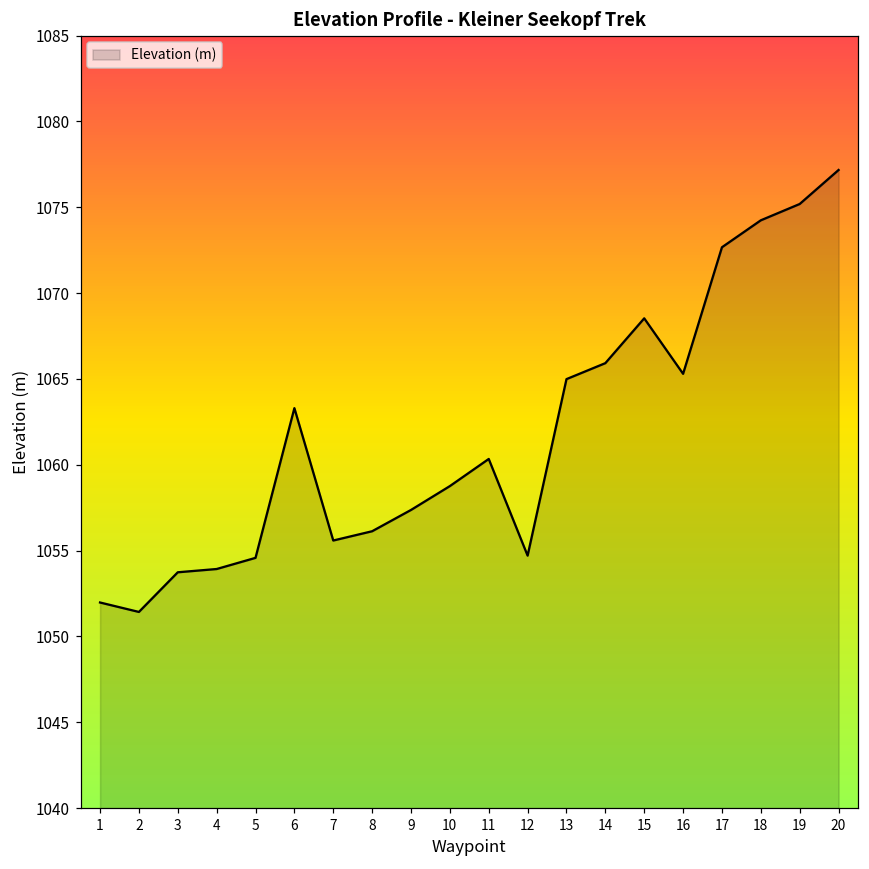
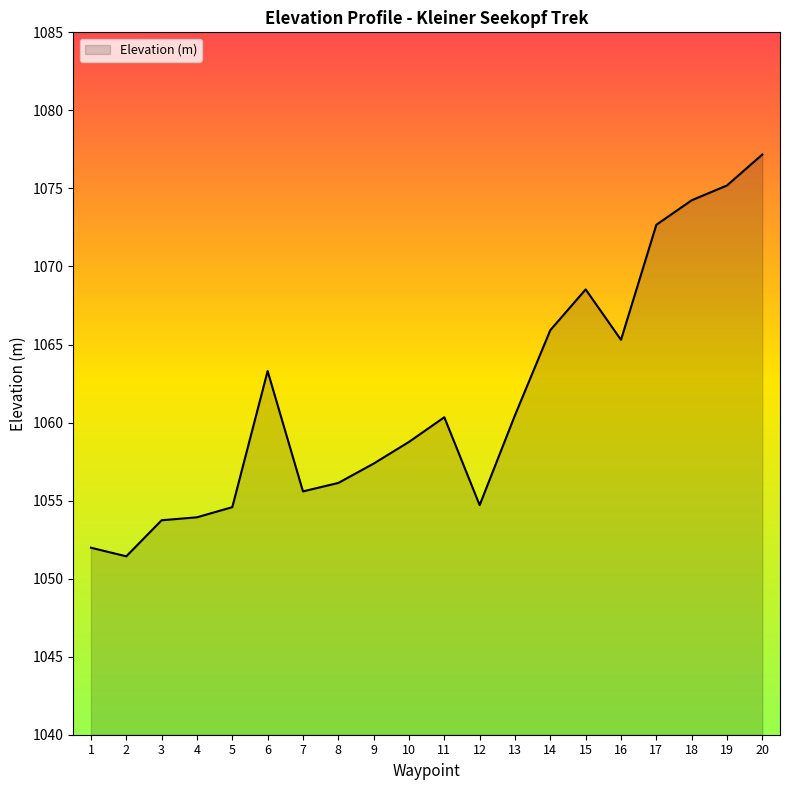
13: 1065.0 -> 1060.5
